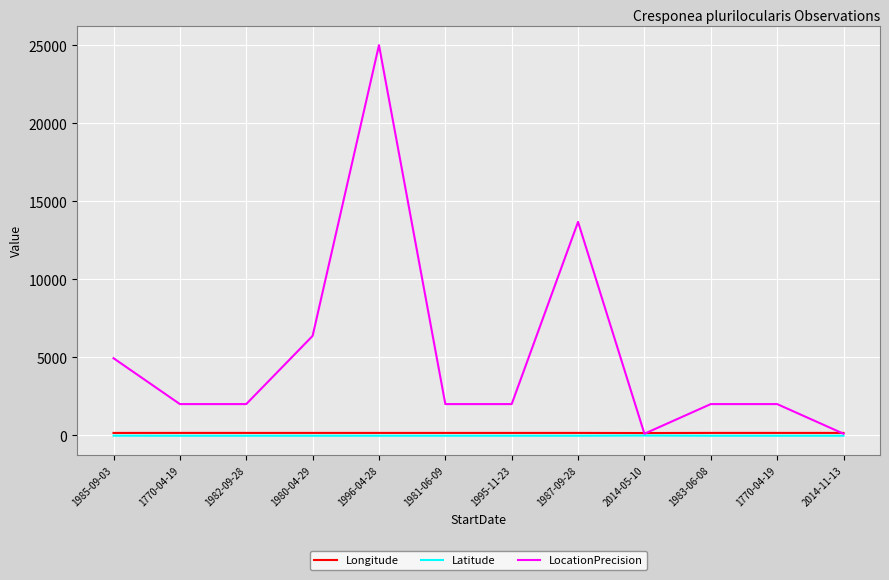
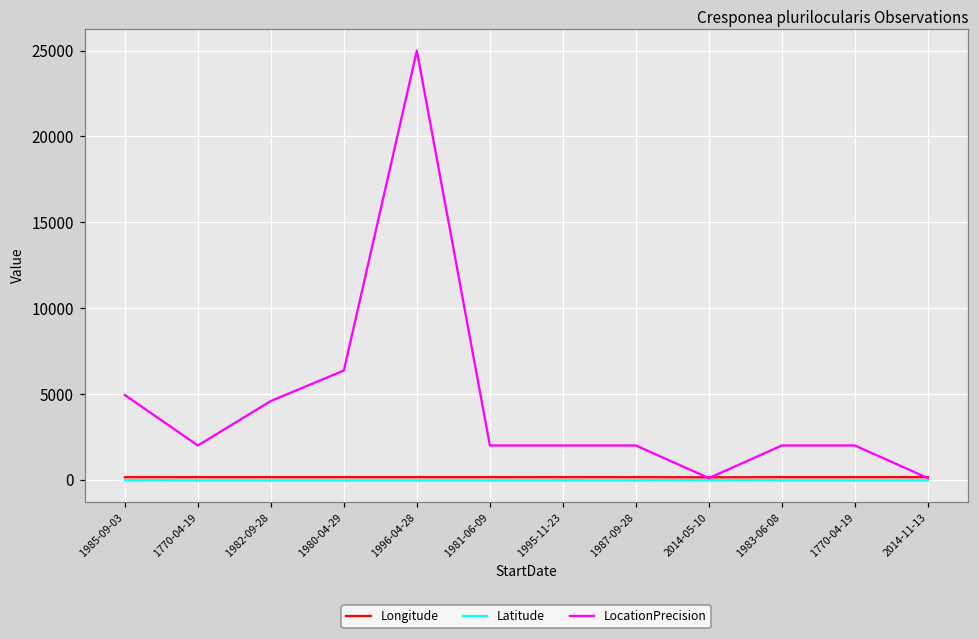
LocationPrecision, 1982-09-28: 2000 -> 4600
LocationPrecision, 1987-09-28: 13700 -> 2000
